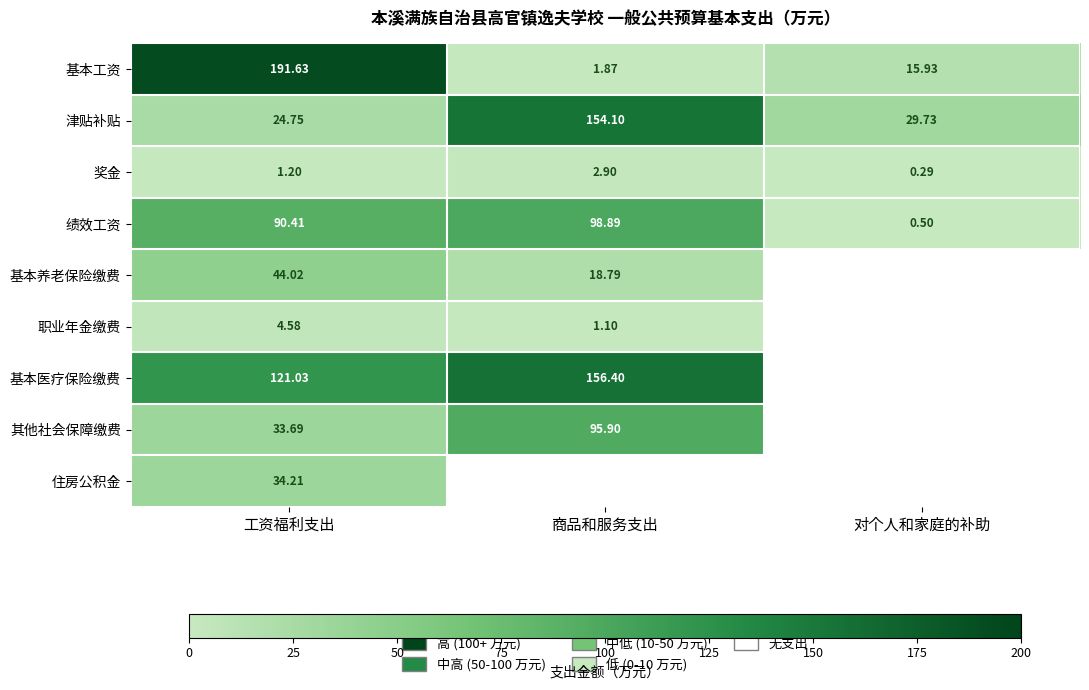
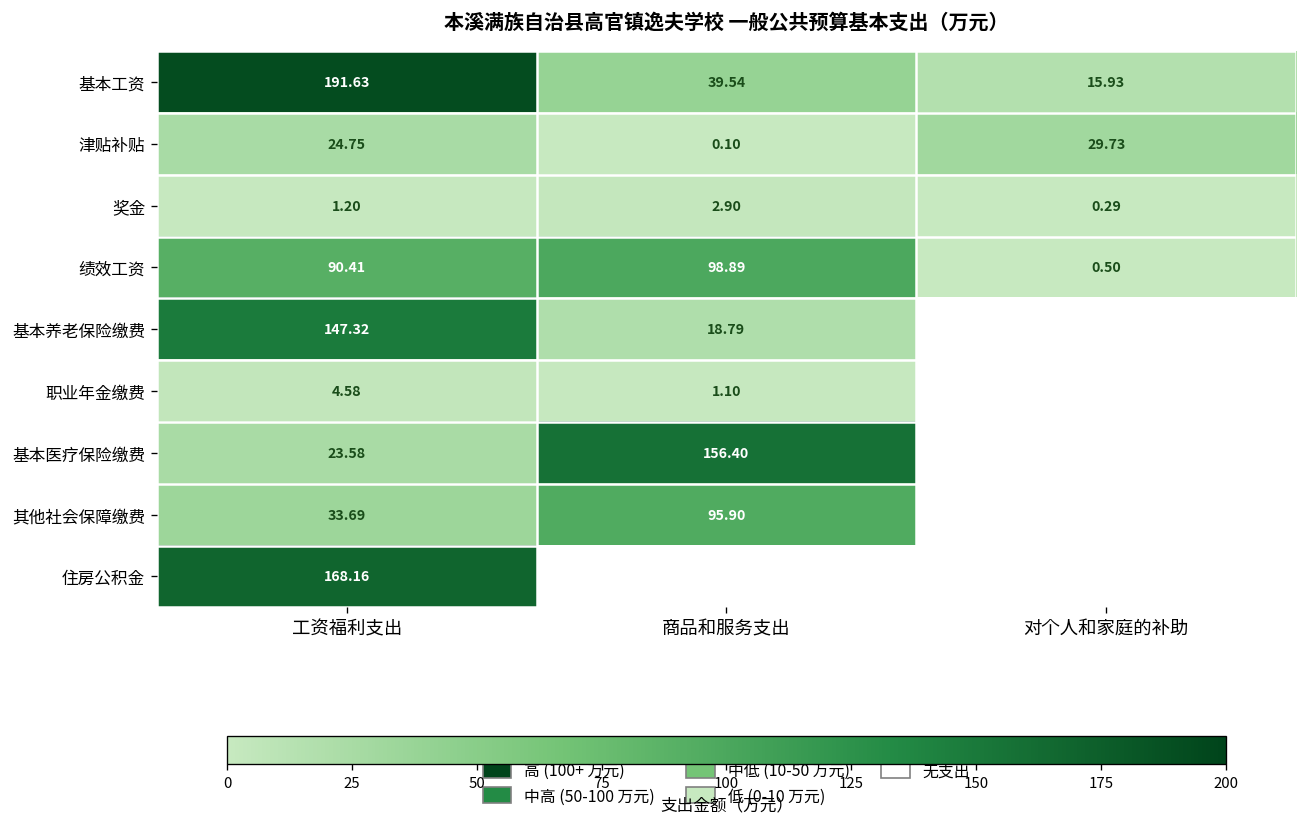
基本工资, 商品和服务支出: 1.87 -> 39.54
津贴补贴, 商品和服务支出: 154.10 -> 0.10
基本养老保险缴费, 工资福利支出: 44.02 -> 147.32
基本医疗保险缴费, 工资福利支出: 121.03 -> 23.58
住房公积金, 工资福利支出: 34.21 -> 168.16
